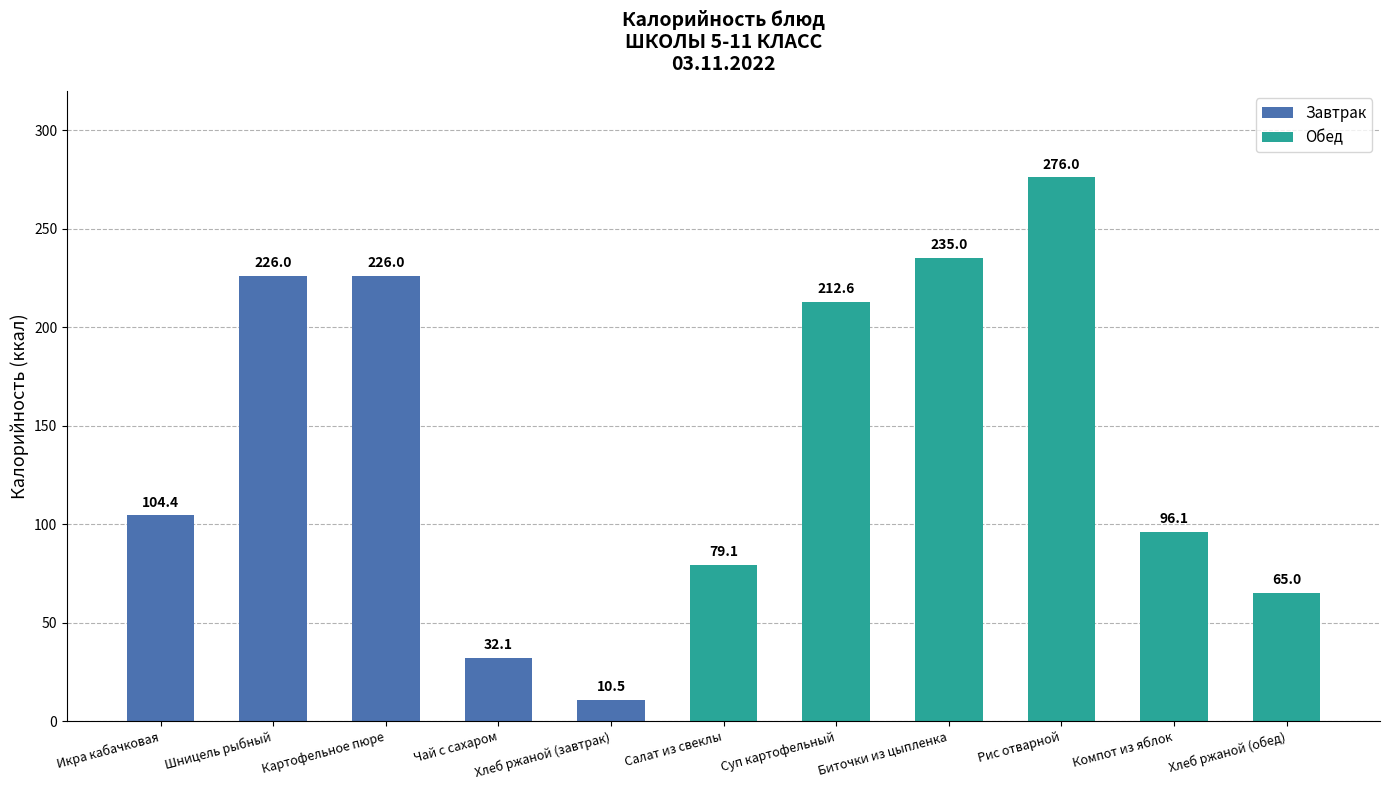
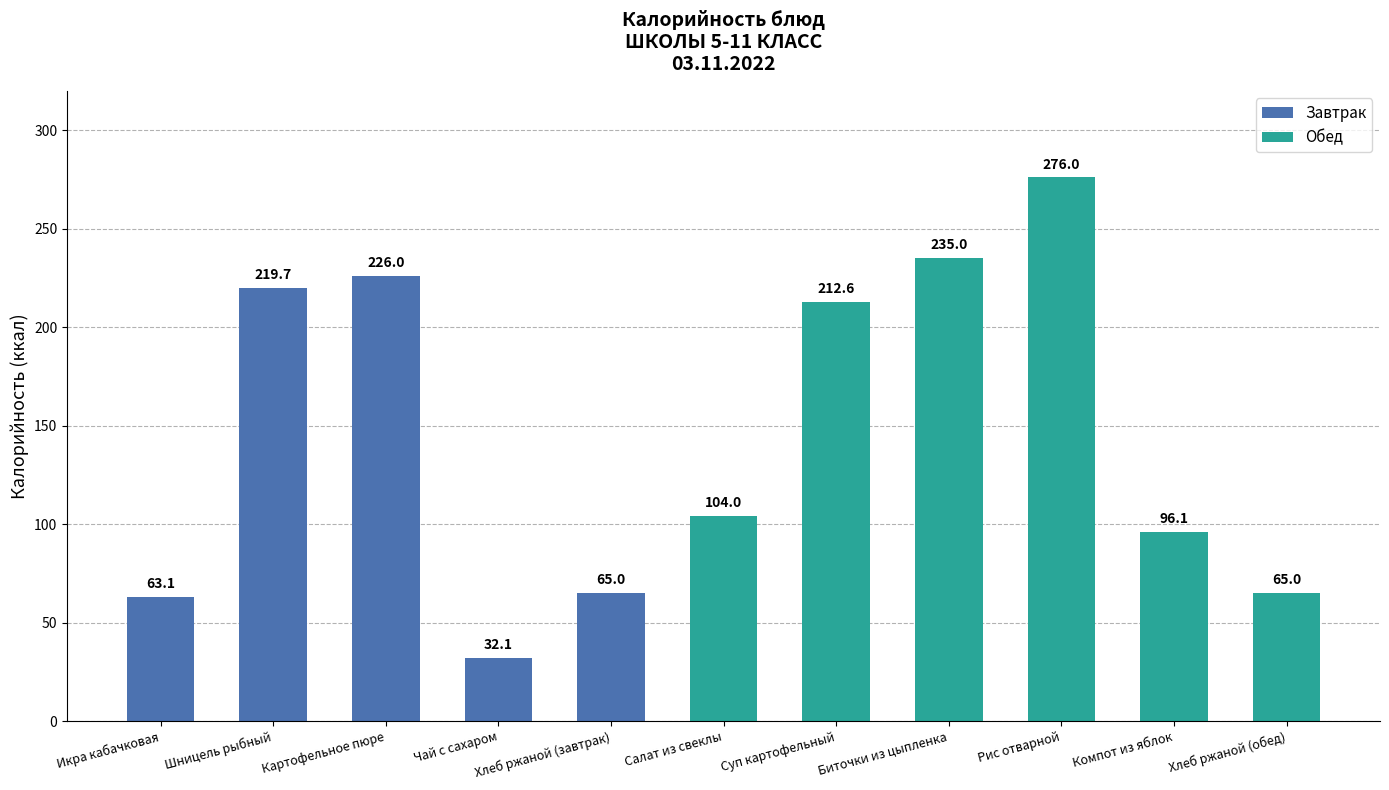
Икра кабачковая: 104.4 -> 63.1
Шницель рыбный: 226.0 -> 219.7
Хлеб ржаной (завтрак): 10.5 -> 65.0
Салат из свеклы: 79.1 -> 104.0
